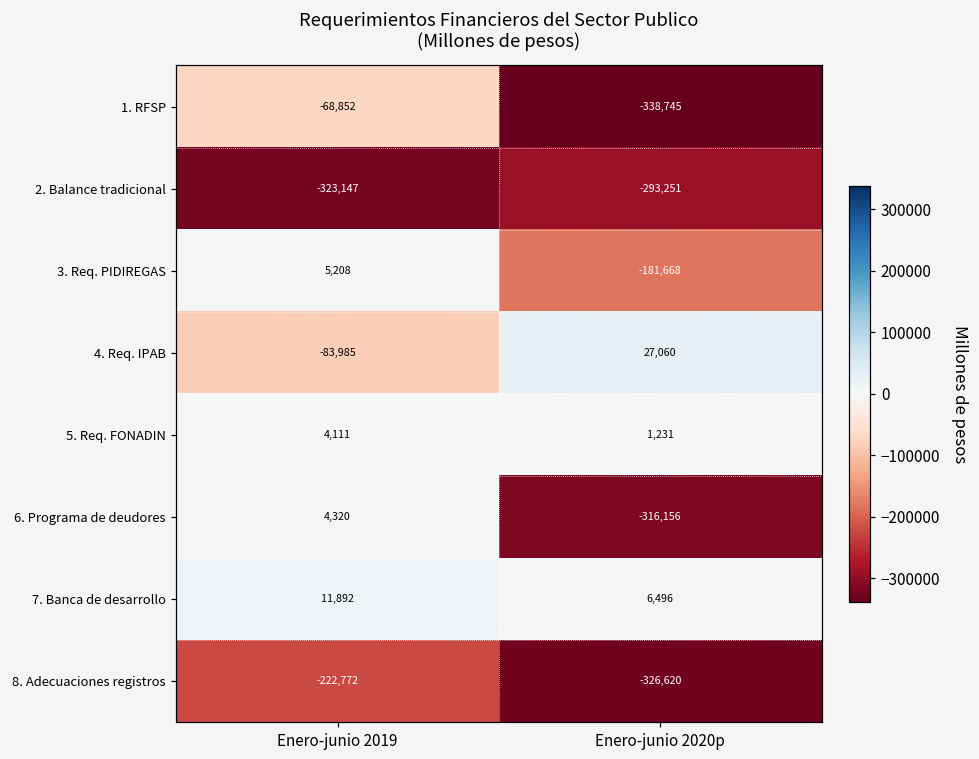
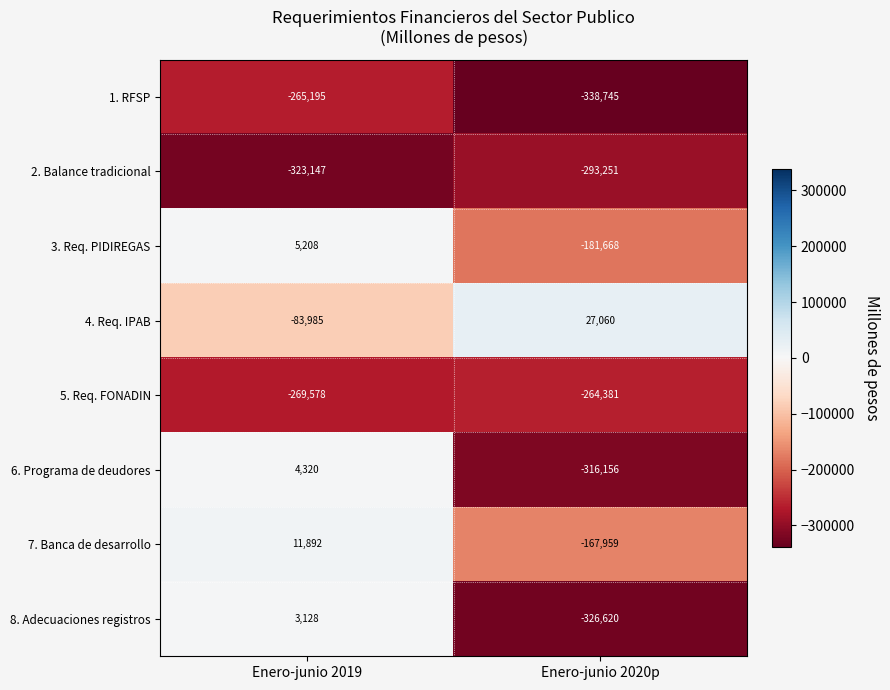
1. RFSP, Enero-junio 2019: -68,852 -> -265,195
5. Req. FONADIN, Enero-junio 2019: 4,111 -> -269,578
5. Req. FONADIN, Enero-junio 2020p: 1,231 -> -264,381
7. Banca de desarrollo, Enero-junio 2020p: 6,496 -> -167,959
8. Adecuaciones registros, Enero-junio 2019: -222,772 -> 3,128
